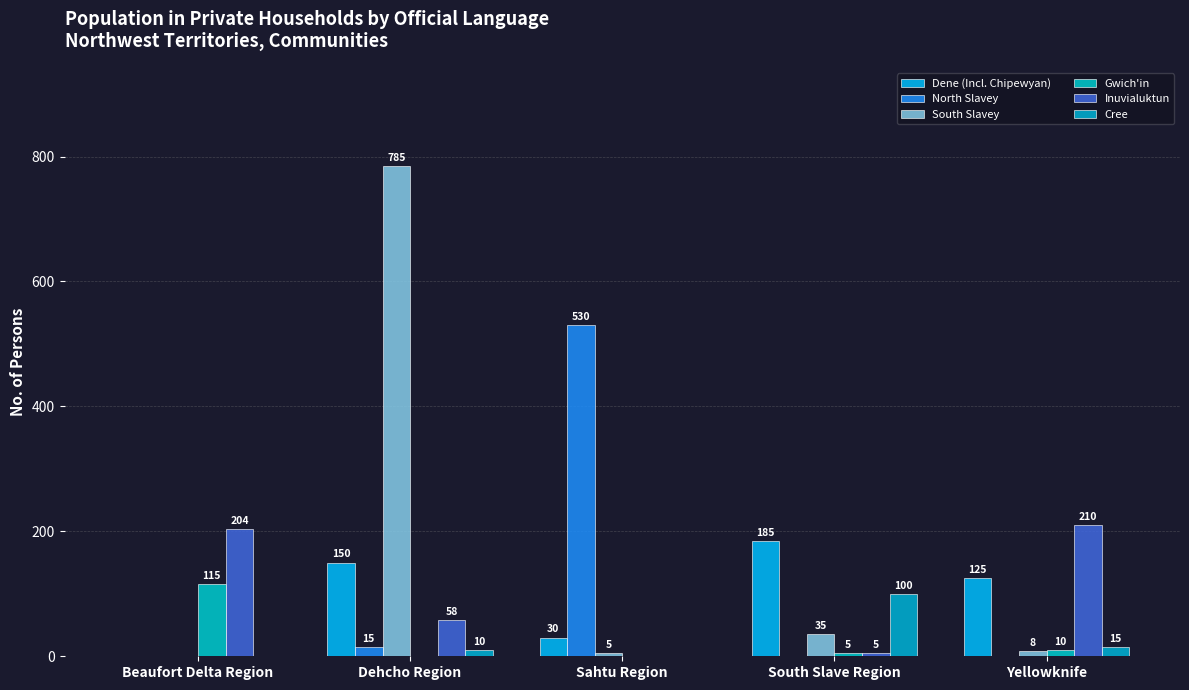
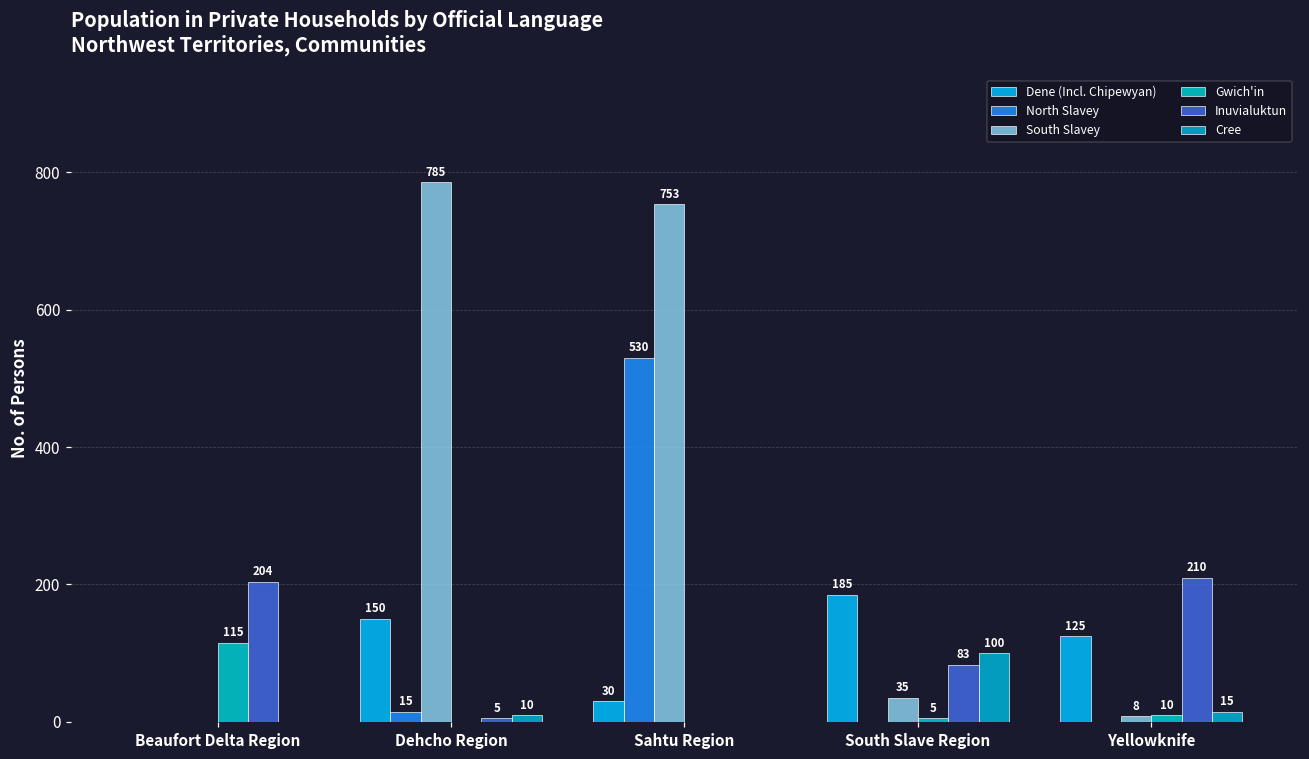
Inuvialuktun, Dehcho Region: 58 -> 5
South Slavey, Sahtu Region: 5 -> 753
Inuvialuktun, South Slave Region: 5 -> 83
